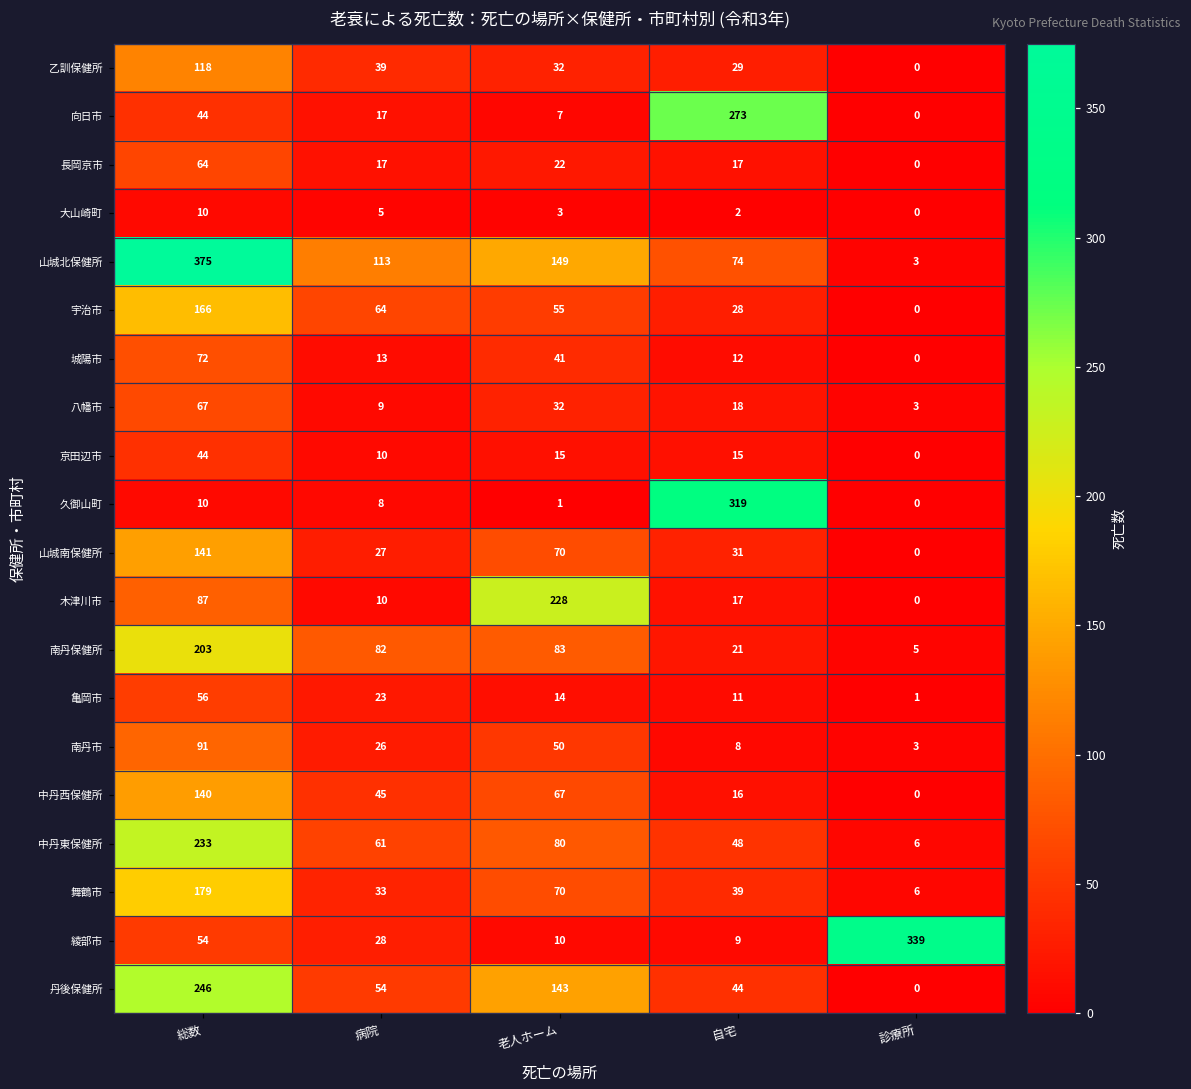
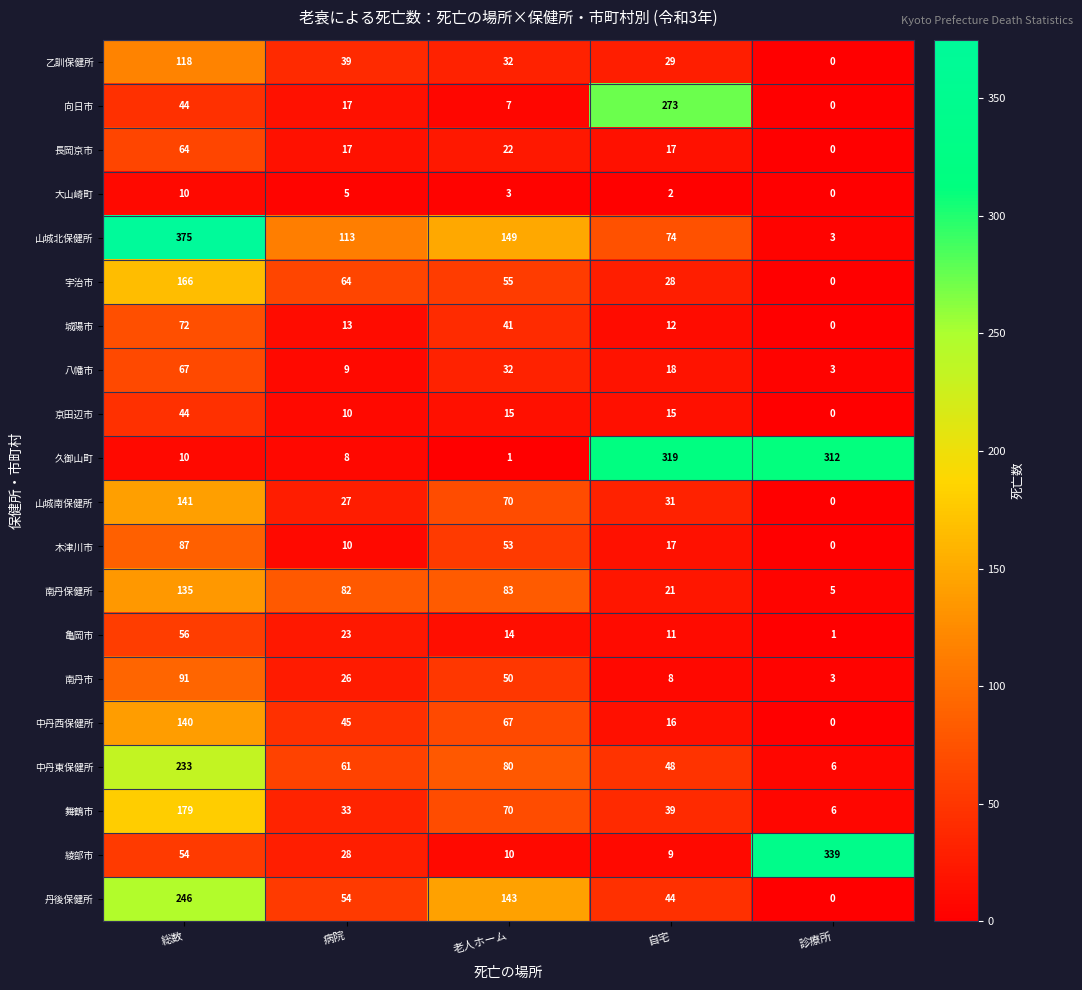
久御山町, 診療所: 0 -> 312
木津川市, 老人ホーム: 228 -> 53
南丹保健所, 総数: 203 -> 135
